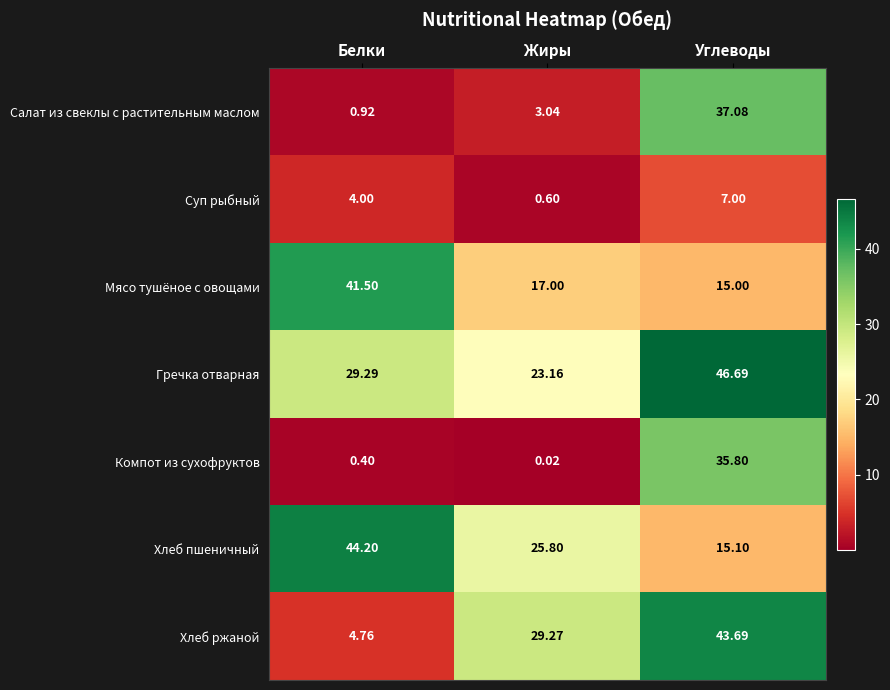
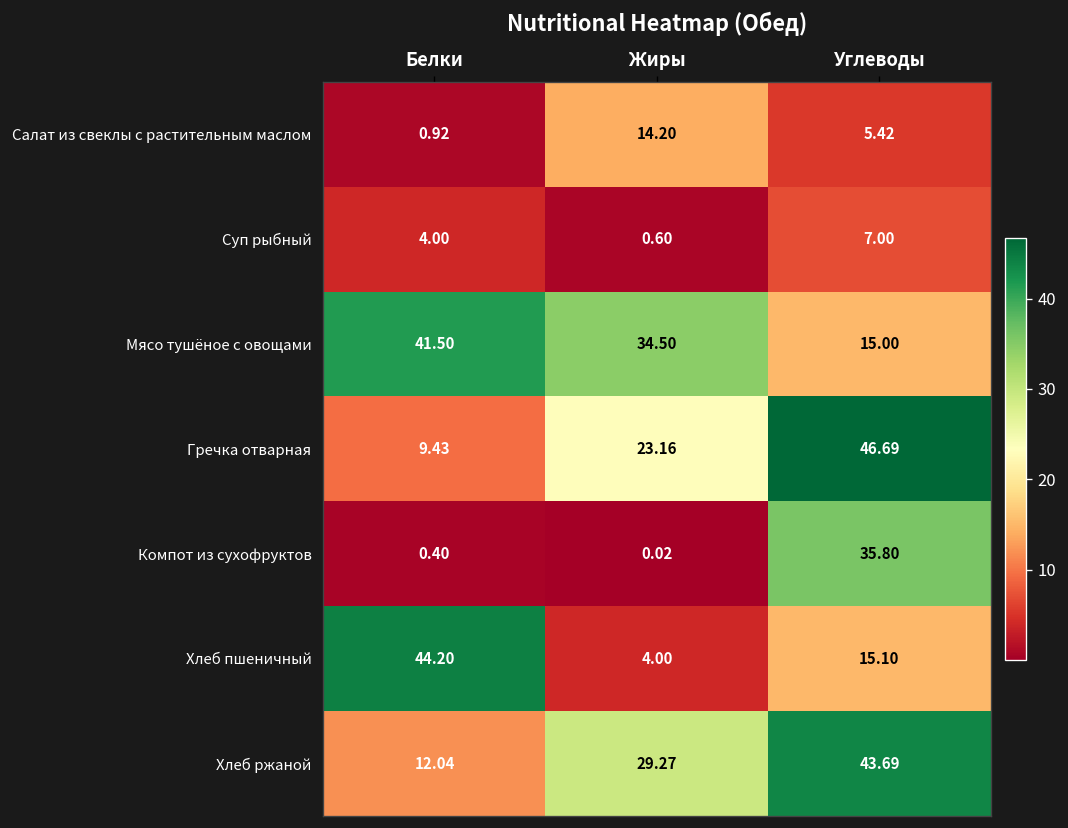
Салат из свеклы с растительным маслом, Жиры: 3.04 -> 14.20
Салат из свеклы с растительным маслом, Углеводы: 37.08 -> 5.42
Мясо тушёное с овощами, Жиры: 17.00 -> 34.50
Гречка отварная, Белки: 29.29 -> 9.43
Хлеб пшеничный, Жиры: 25.80 -> 4.00
Хлеб ржаной, Белки: 4.76 -> 12.04
